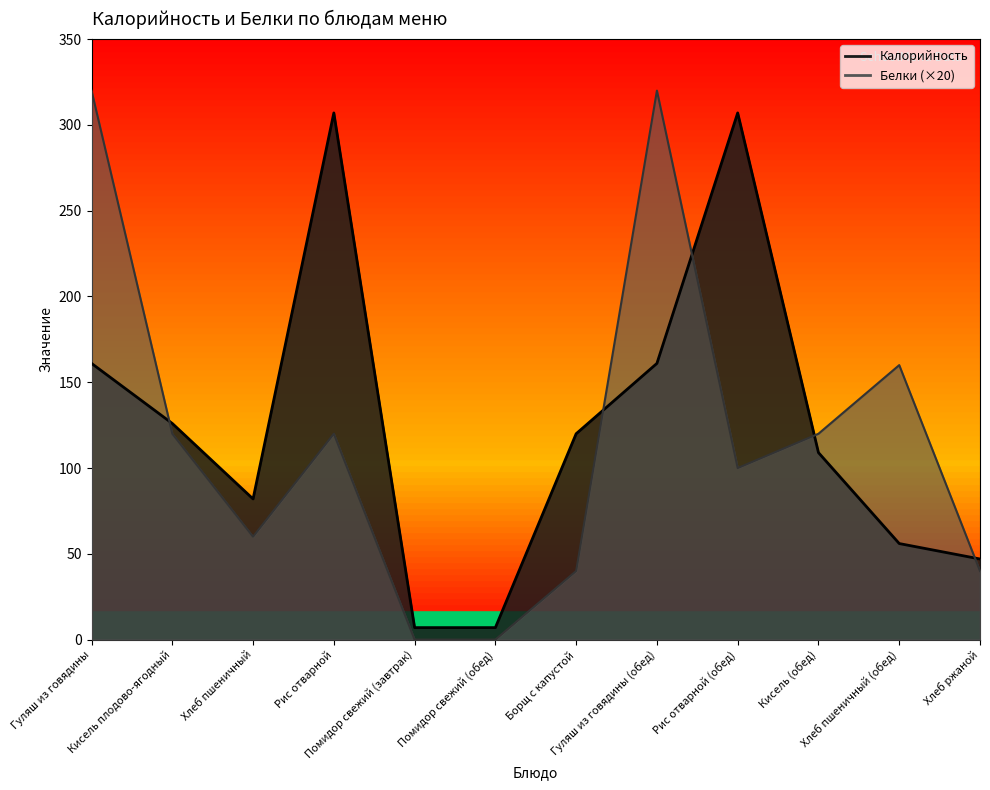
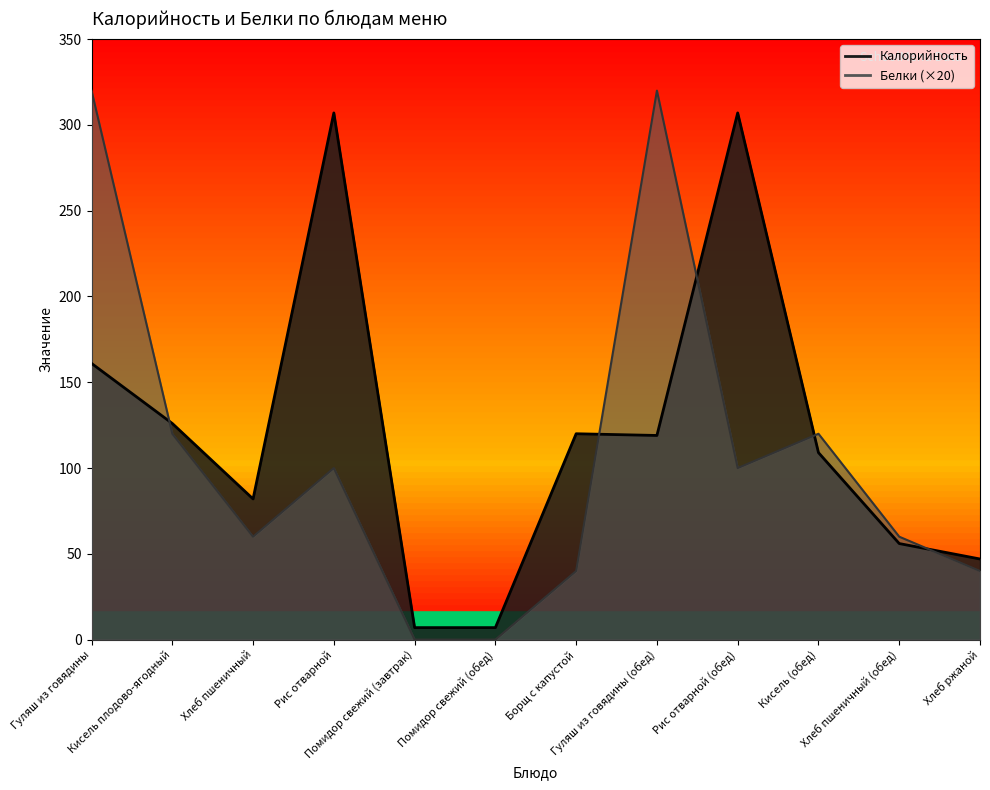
Белки (×20), Рис отварной: 120 -> 100
Калорийность, Гуляш из говядины (обед): 161 -> 119
Белки (×20), Хлеб пшеничный (обед): 160 -> 60
